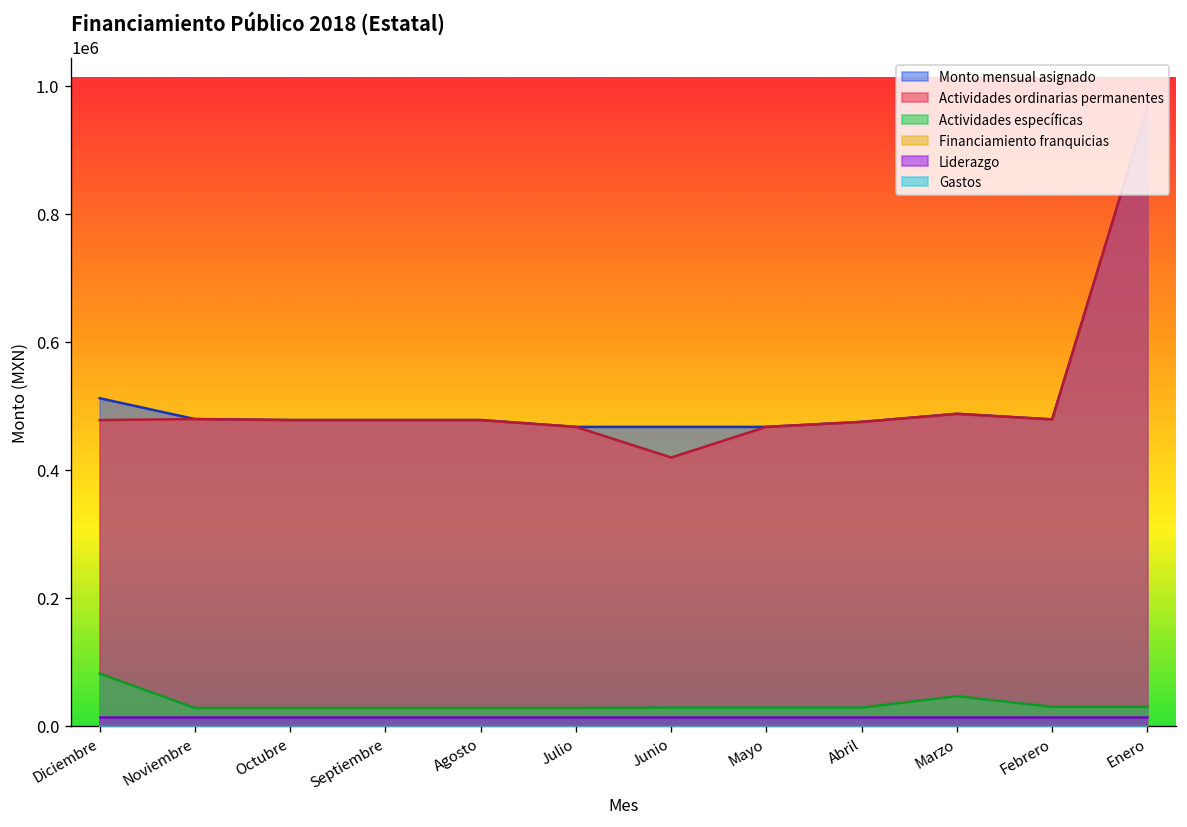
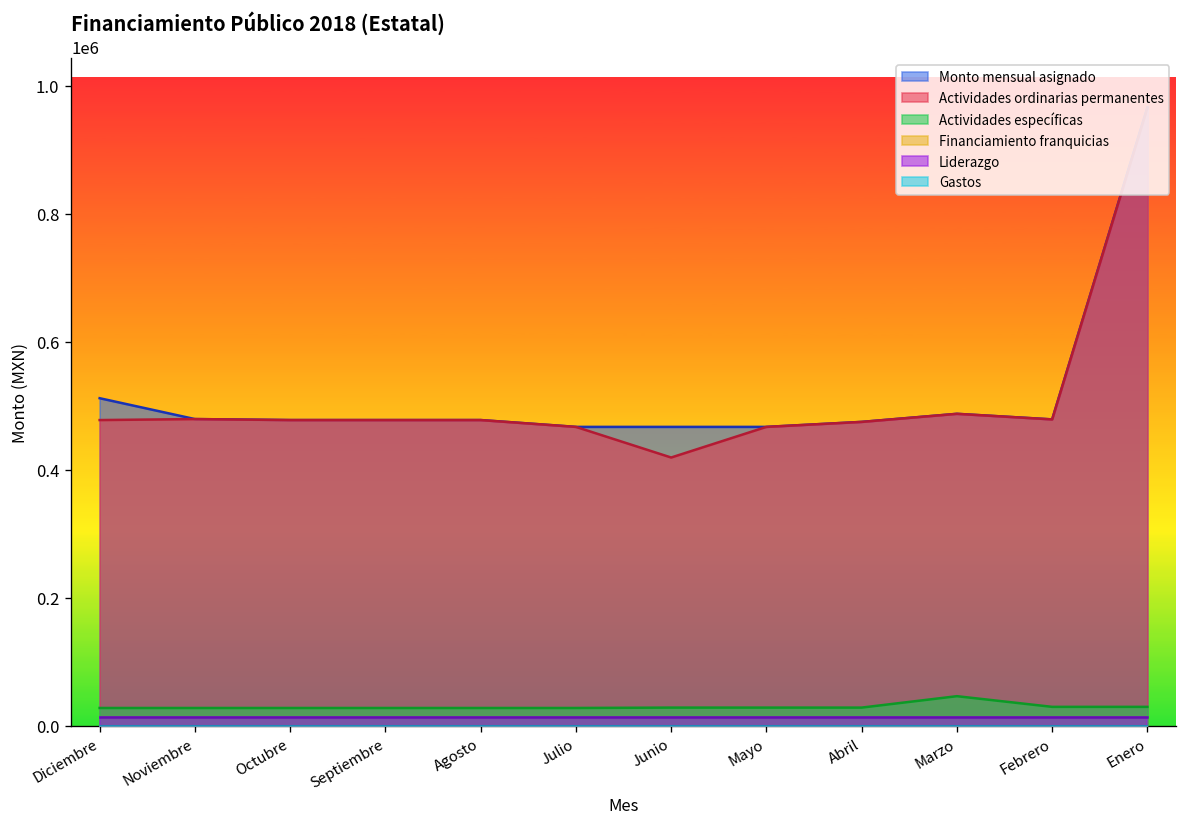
Actividades específicas, Diciembre: 80000 -> 30000
